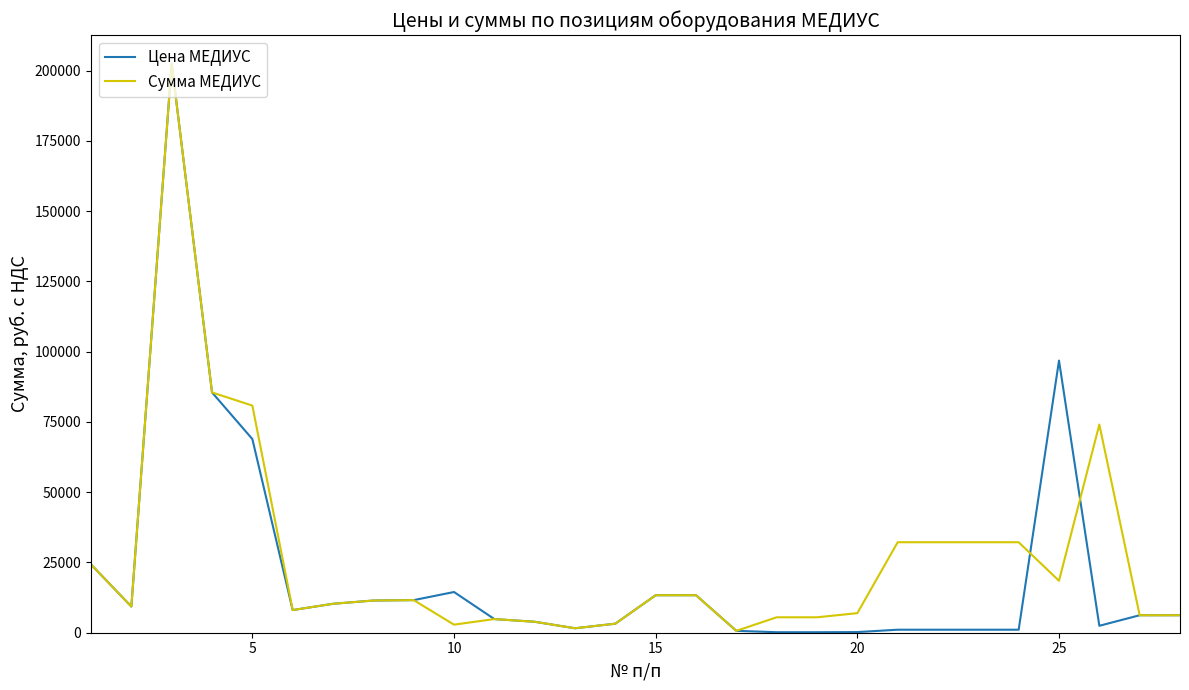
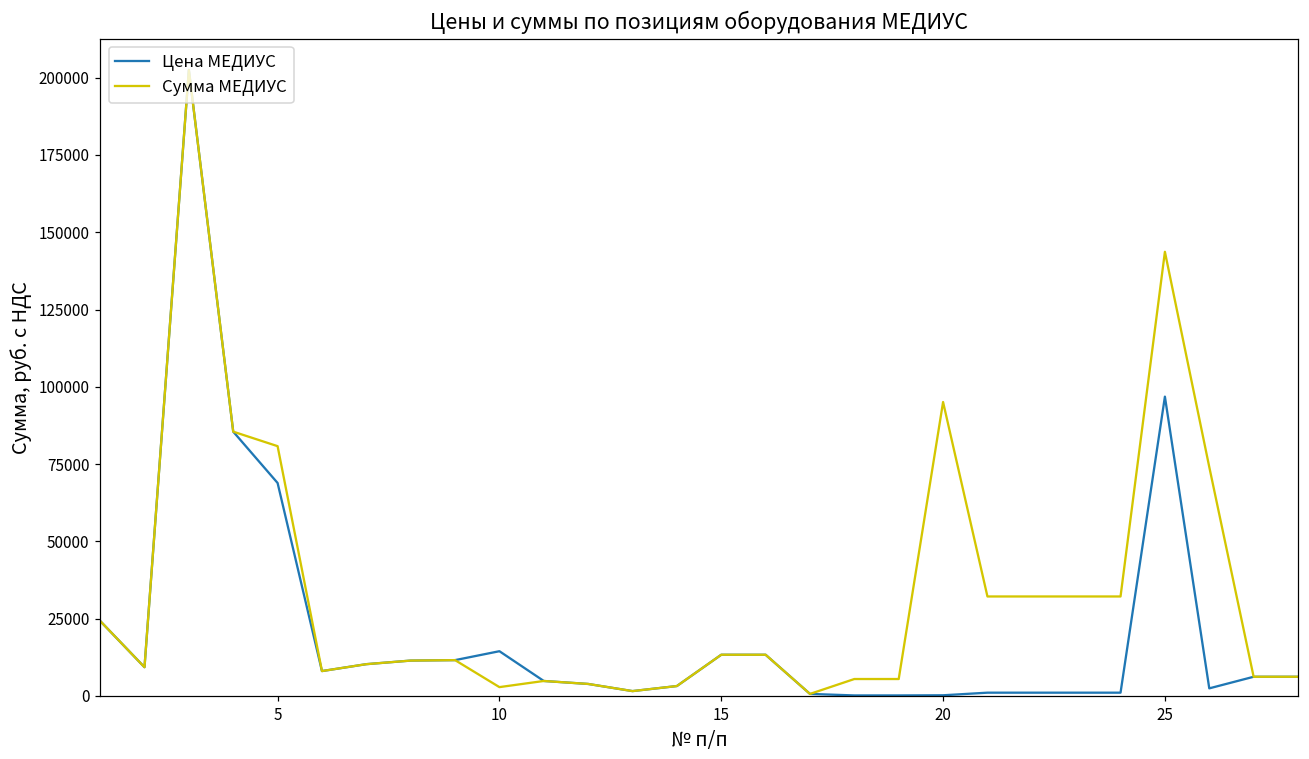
Сумма МЕДИУС, 20: 7000 -> 95000
Сумма МЕДИУС, 25: 18000 -> 144000
